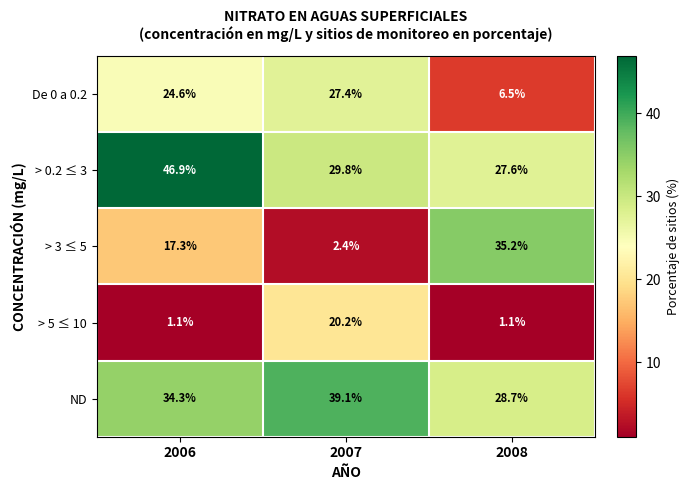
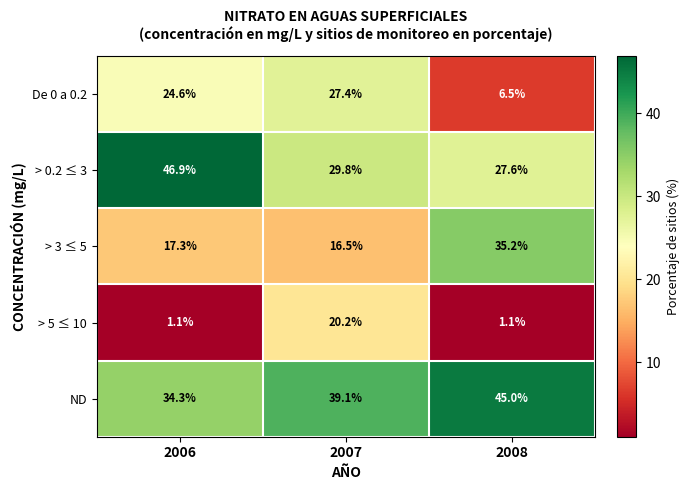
> 3 ≤ 5, 2007: 2.4% -> 16.5%
ND, 2008: 28.7% -> 45.0%
